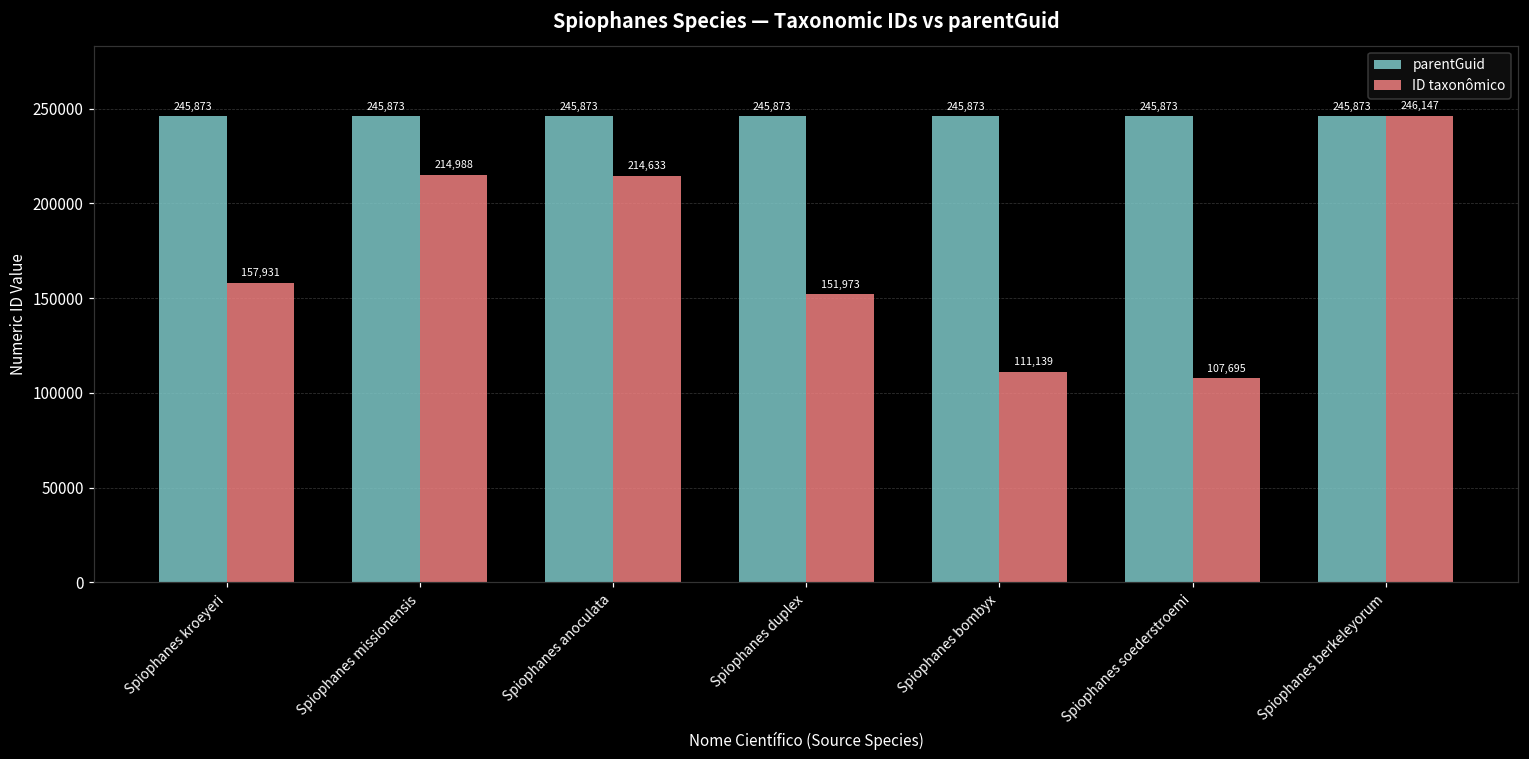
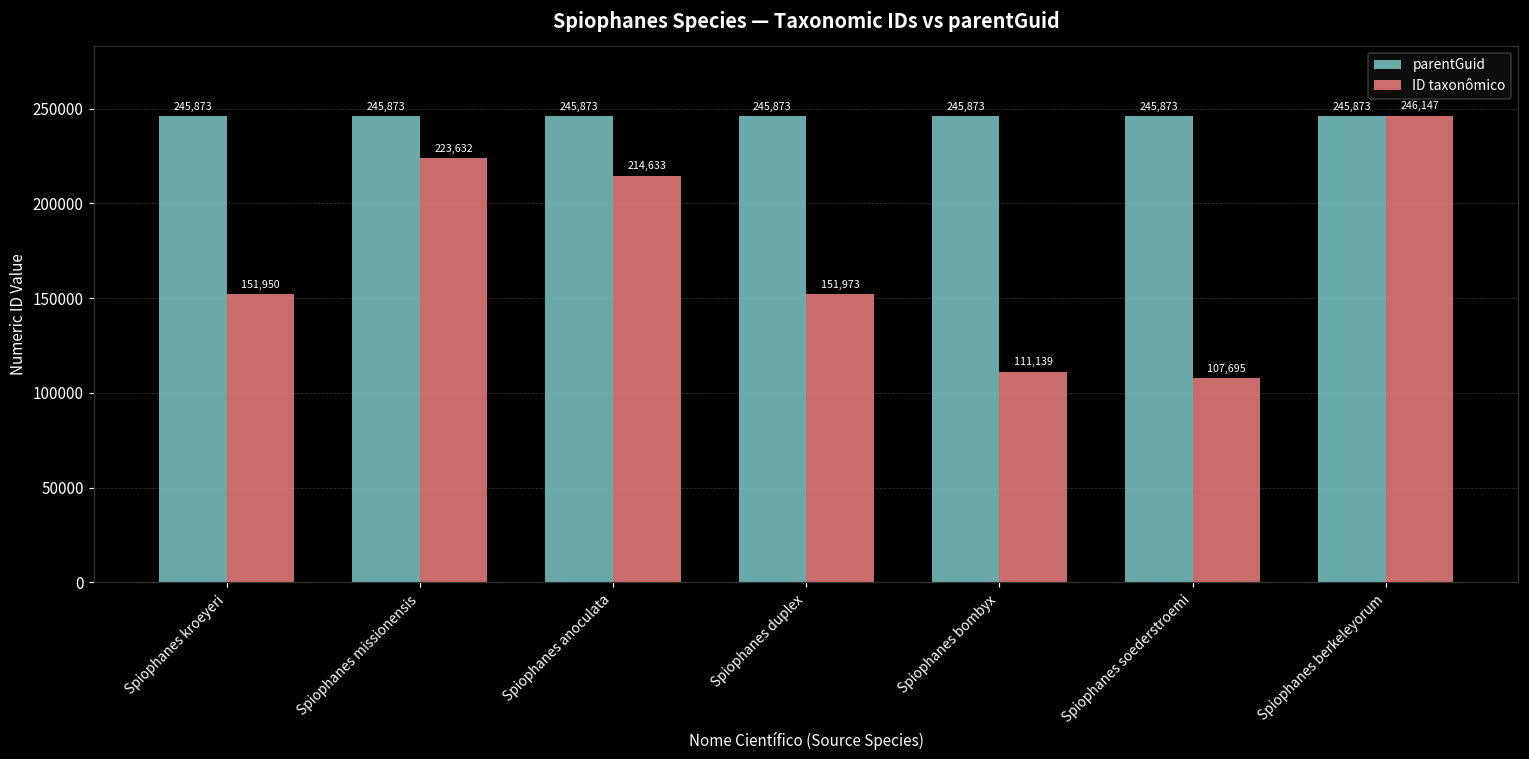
ID taxonômico, Spiophanes kroeyeri: 157,931 -> 151,950
ID taxonômico, Spiophanes missionensis: 214,988 -> 223,632
